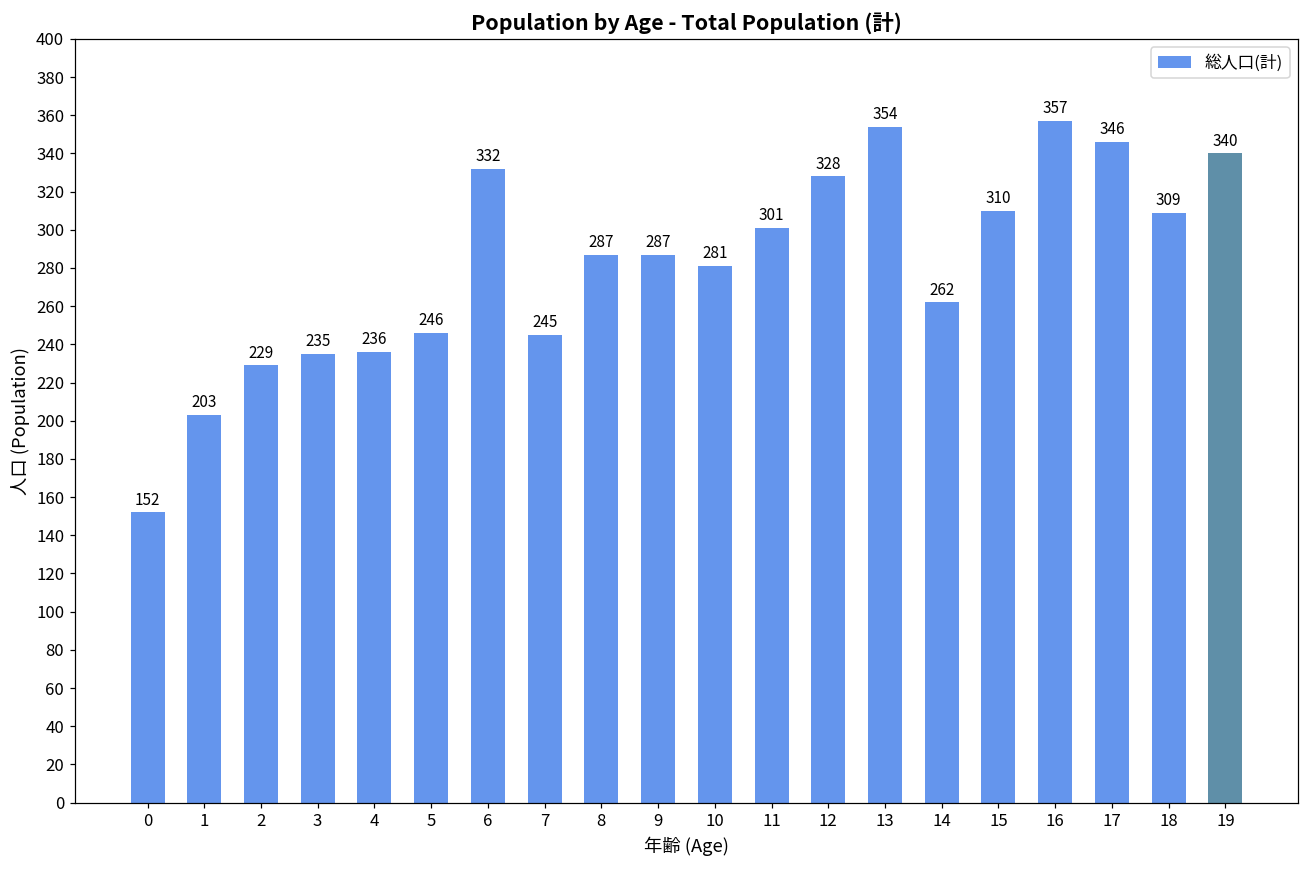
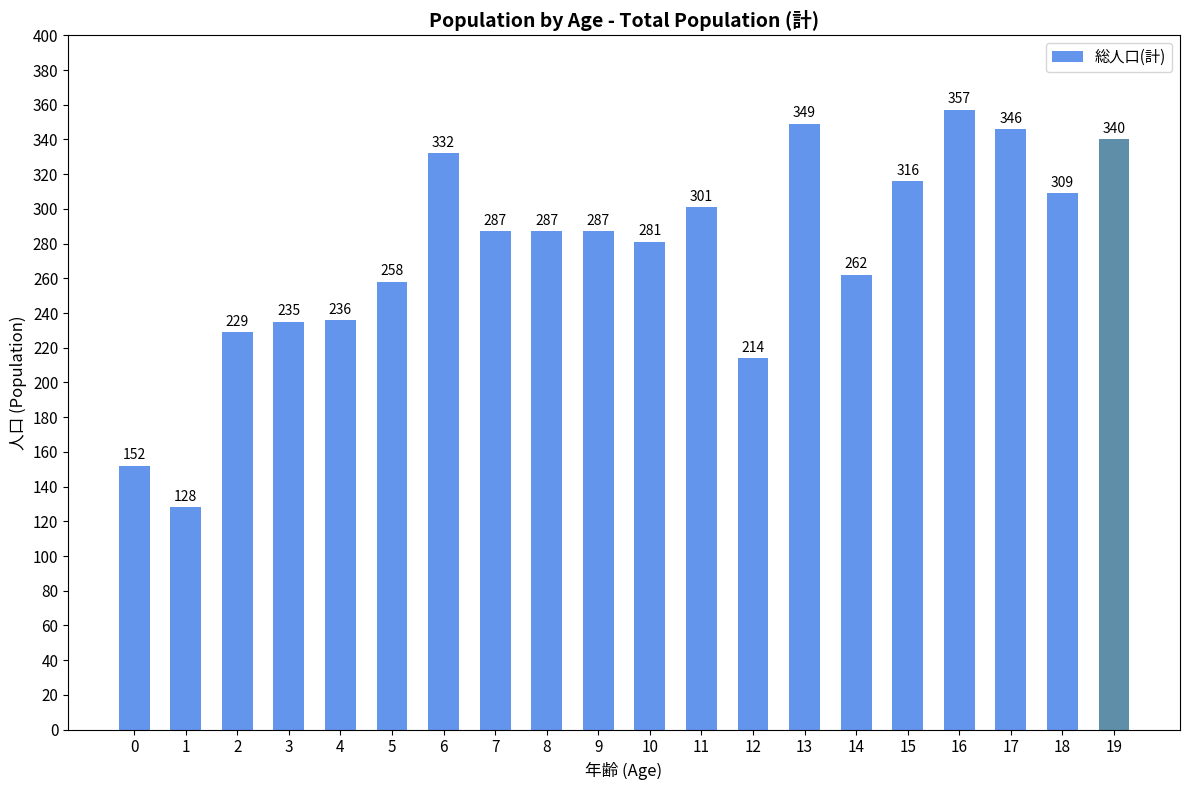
1: 203 -> 128
5: 246 -> 258
7: 245 -> 287
12: 328 -> 214
13: 354 -> 349
15: 310 -> 316
